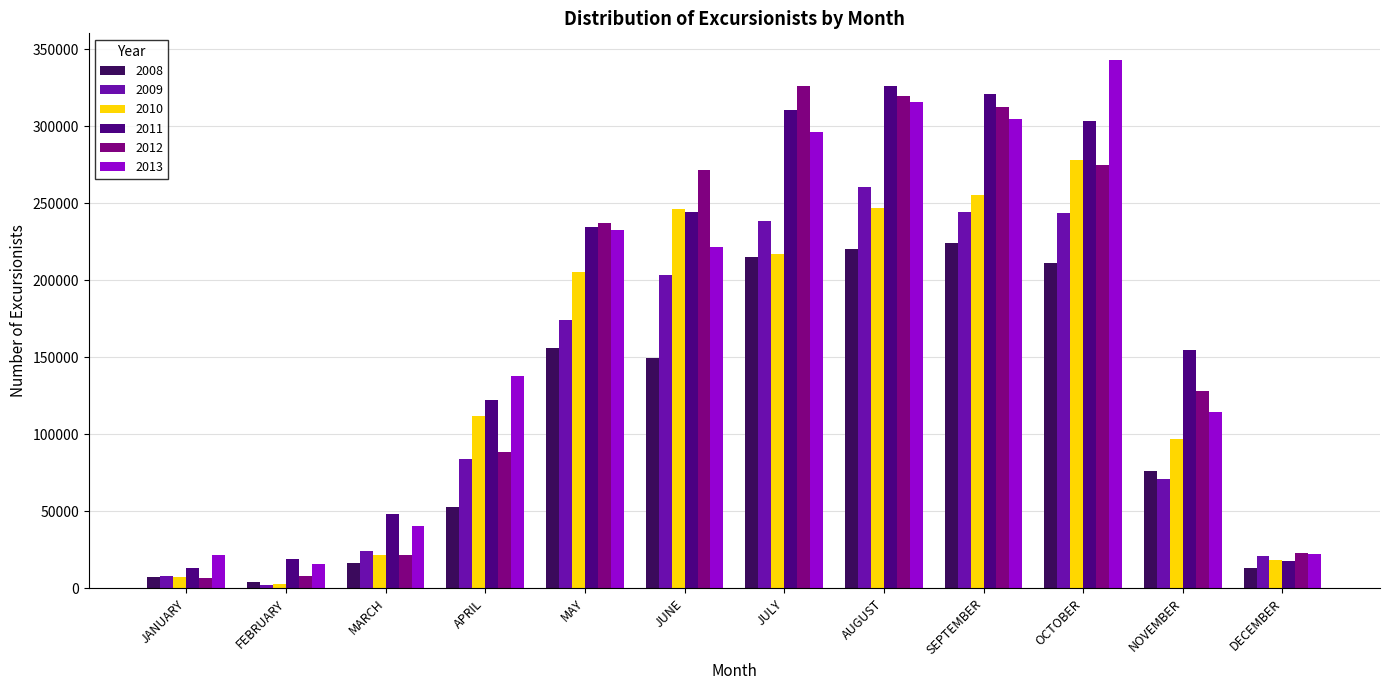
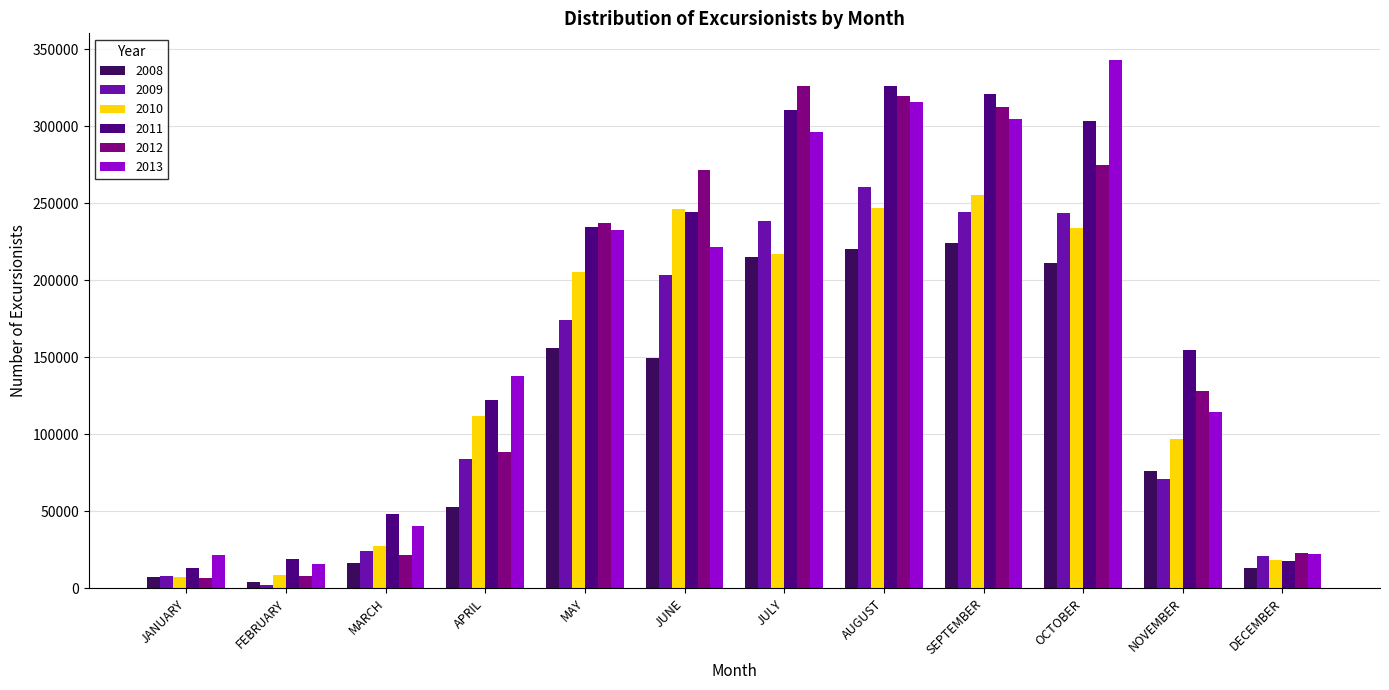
2010, FEBRUARY: 3000 -> 8000
2010, MARCH: 22000 -> 27000
2010, OCTOBER: 278000 -> 234000
